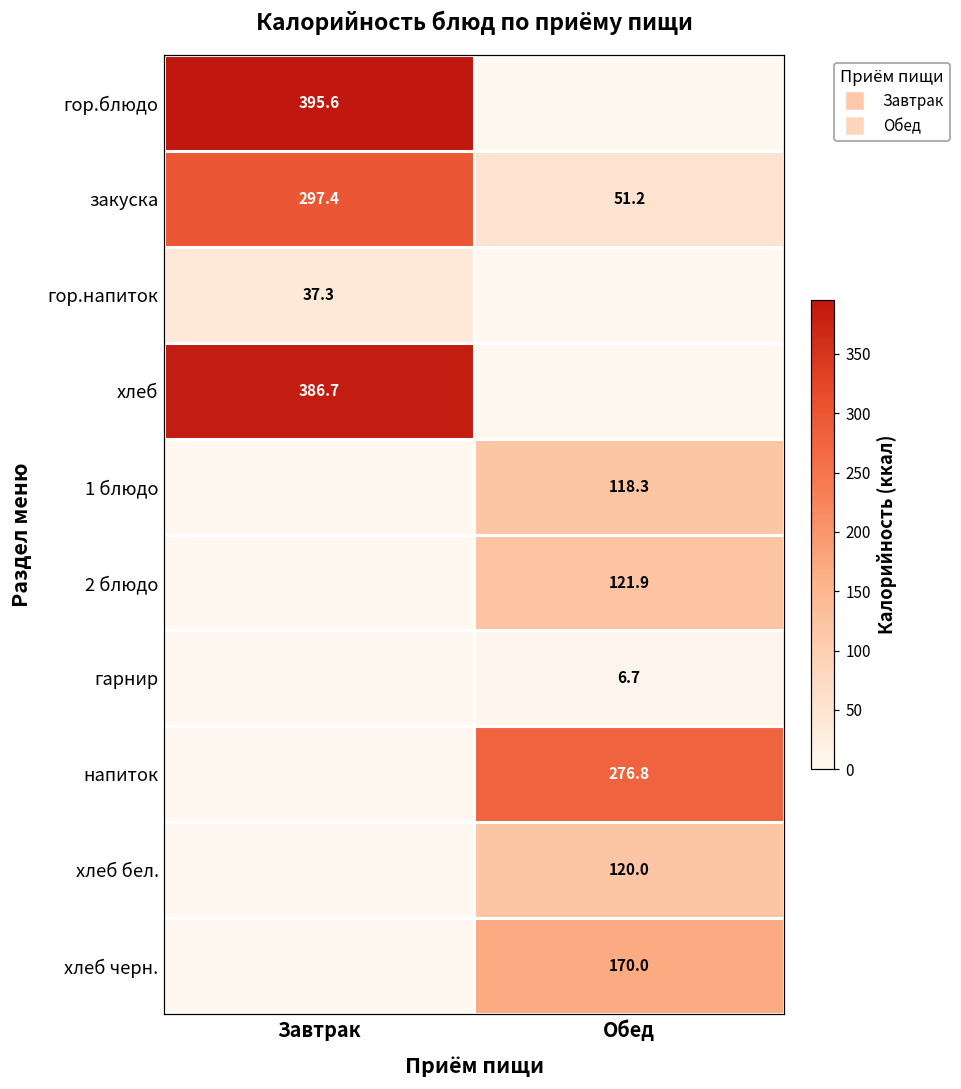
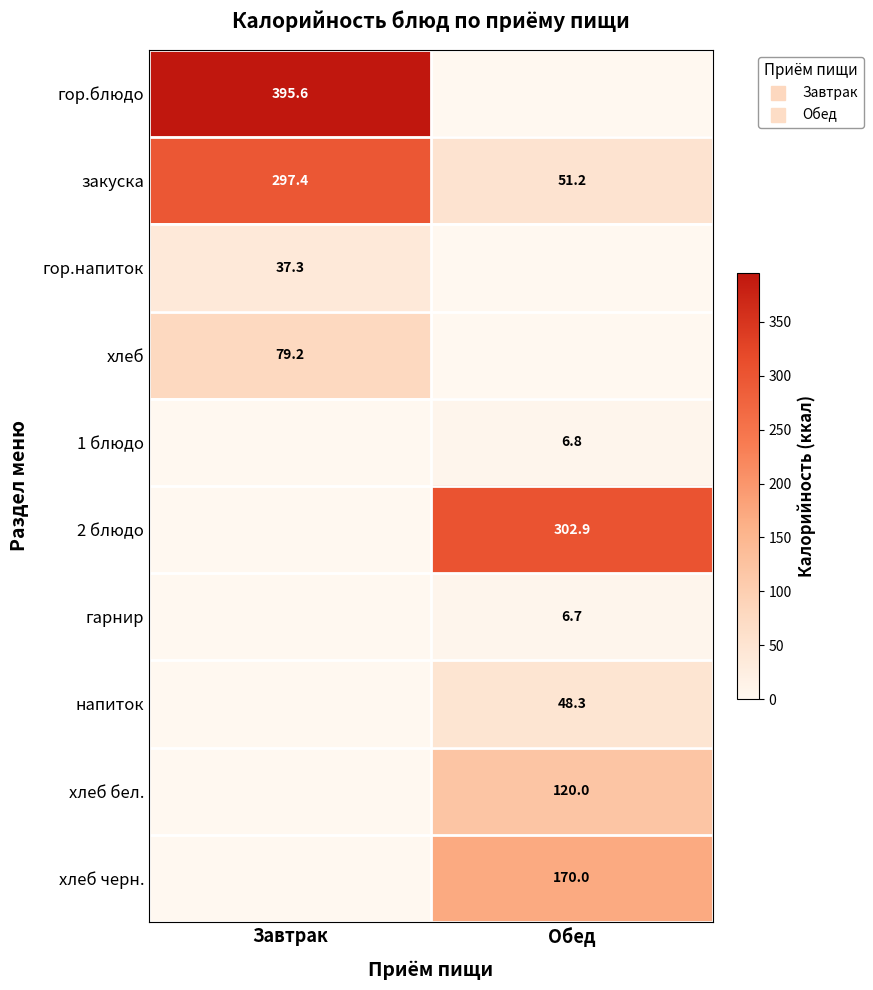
хлеб, Завтрак: 386.7 -> 79.2
1 блюдо, Обед: 118.3 -> 6.8
2 блюдо, Обед: 121.9 -> 302.9
напиток, Обед: 276.8 -> 48.3
